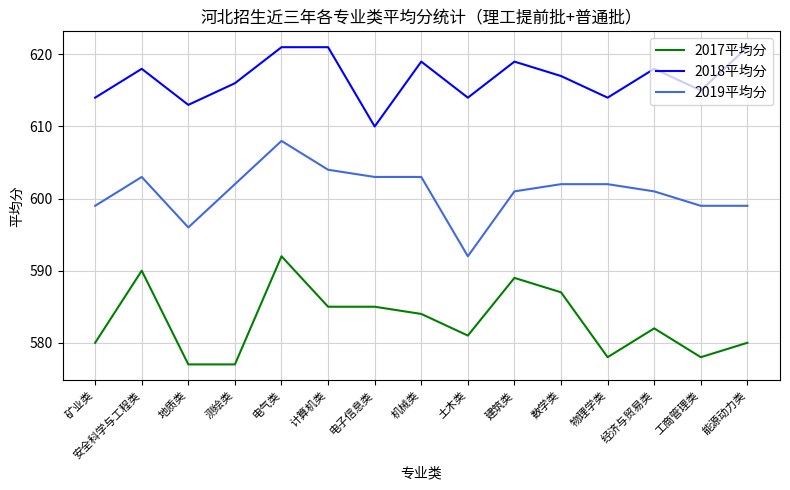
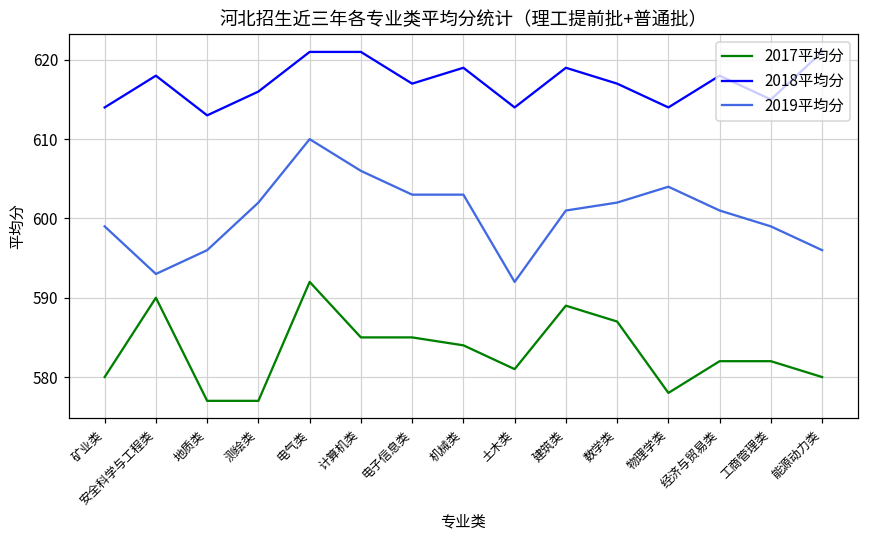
2019平均分, 安全科学与工程类: 603 -> 593
2019平均分, 电气类: 608 -> 610
2019平均分, 计算机类: 604 -> 606
2018平均分, 电子信息类: 610 -> 617
2019平均分, 物理学类: 602 -> 604
2017平均分, 工商管理类: 578 -> 582
2019平均分, 能源动力类: 599 -> 596
